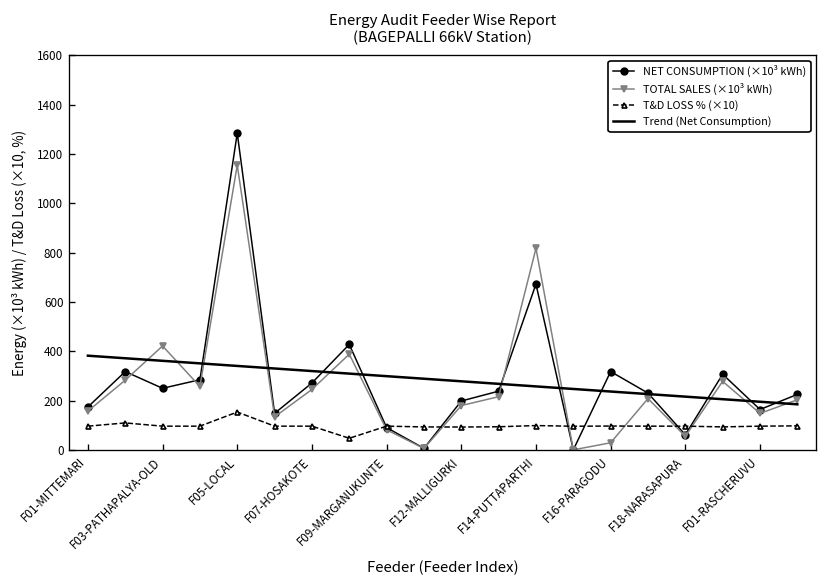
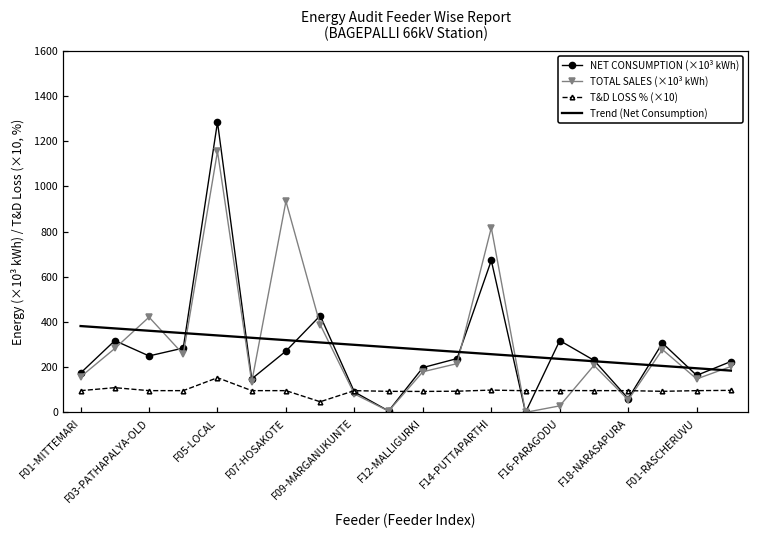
TOTAL SALES (×10³ kWh), F07-HOSAKOTE: 250 -> 930
